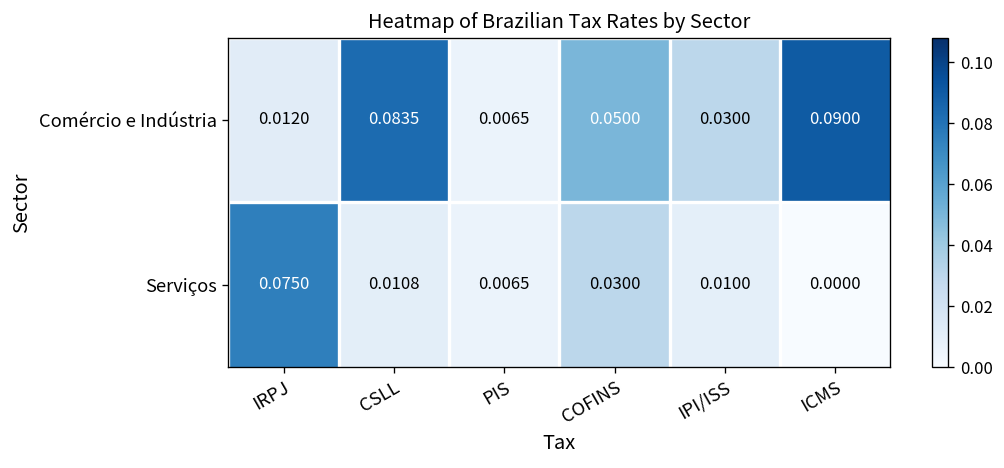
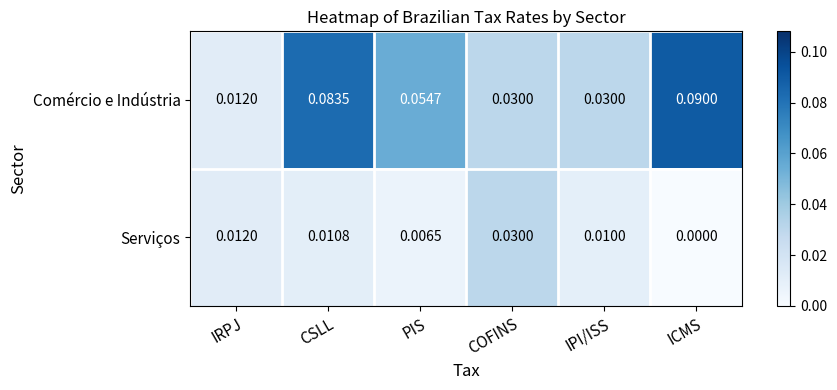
Comércio e Indústria, PIS: 0.0065 -> 0.0547
Comércio e Indústria, COFINS: 0.0500 -> 0.0300
Serviços, IRPJ: 0.0750 -> 0.0120
